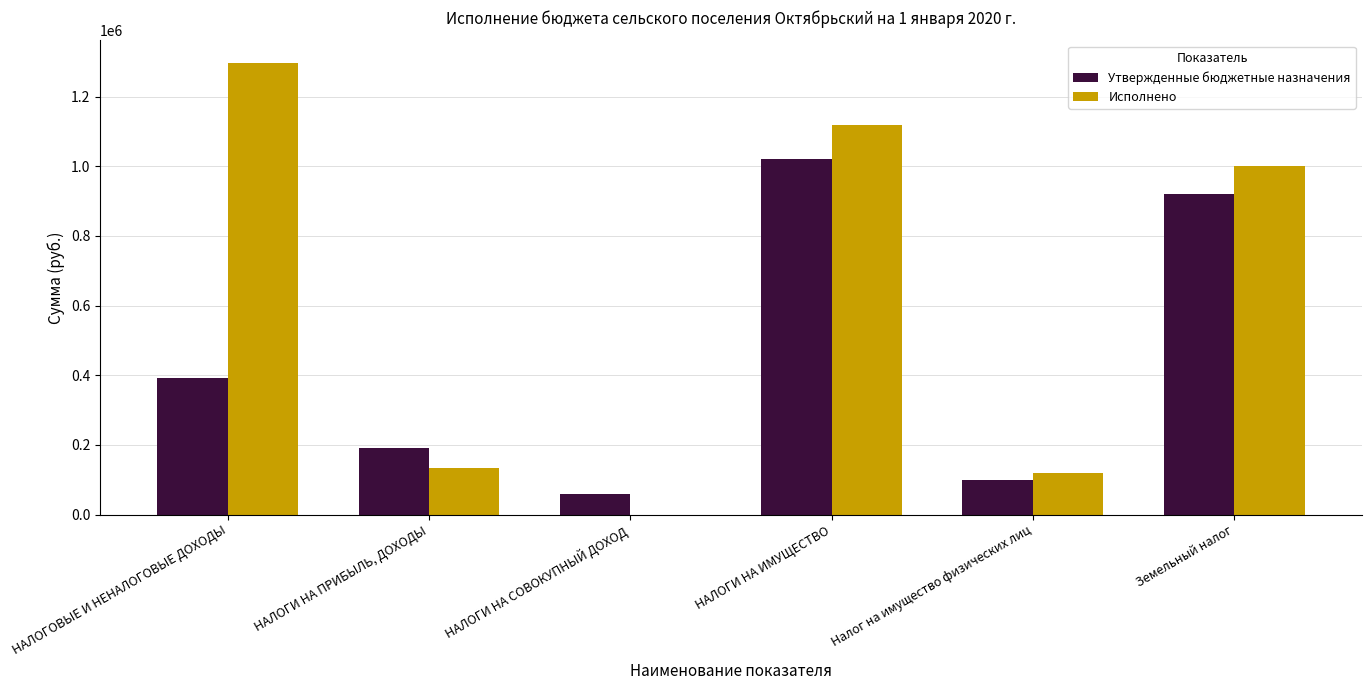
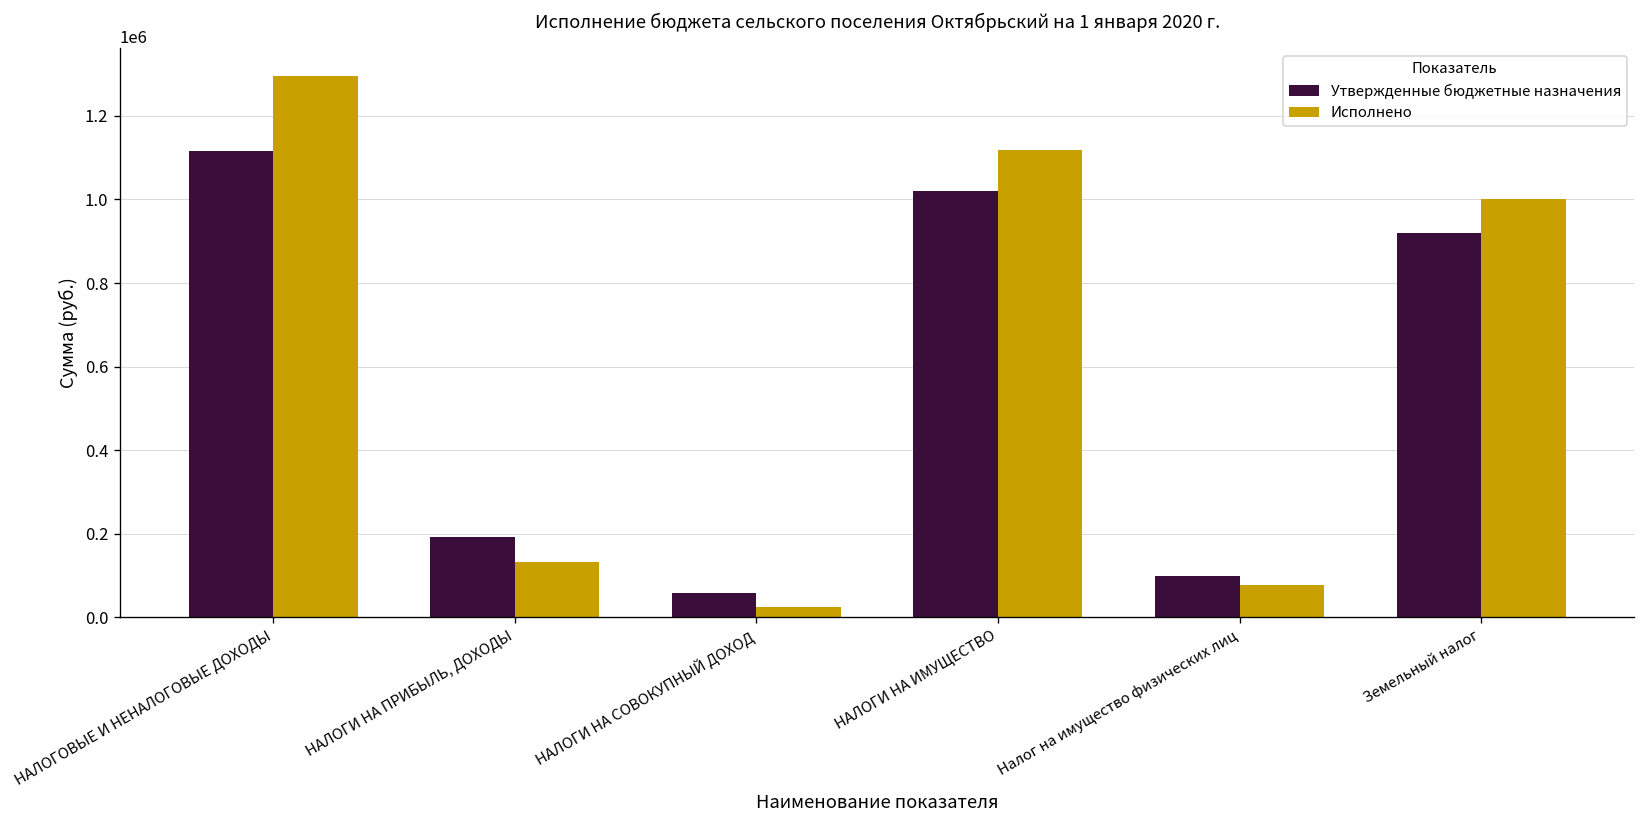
Утвержденные бюджетные назначения, НАЛОГОВЫЕ И НЕНАЛОГОВЫЕ ДОХОДЫ: 390000 -> 1120000
Исполнено, НАЛОГИ НА СОВОКУПНЫЙ ДОХОД: 0 -> 20000
Исполнено, Налог на имущество физических лиц: 120000 -> 80000
